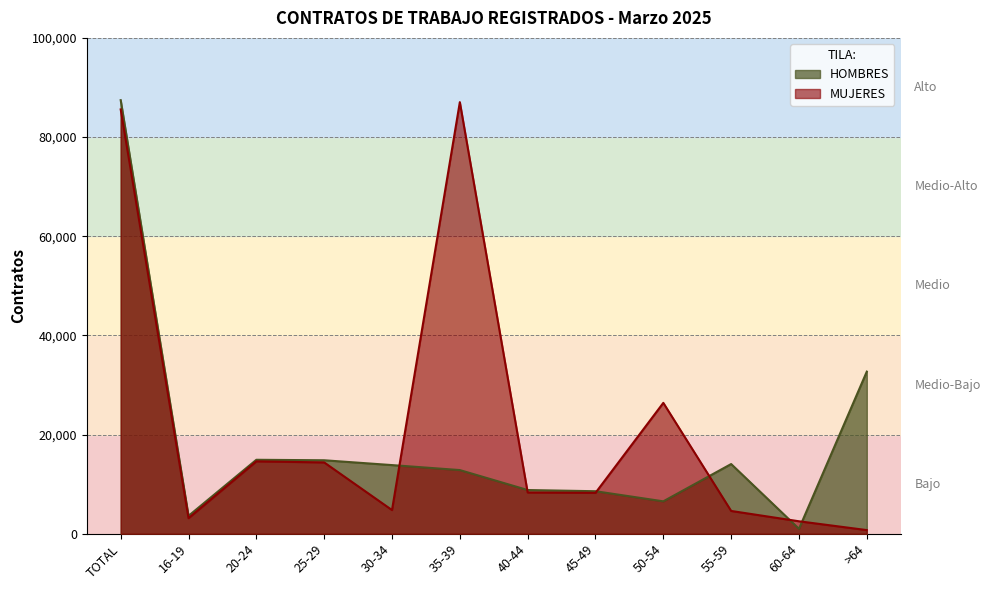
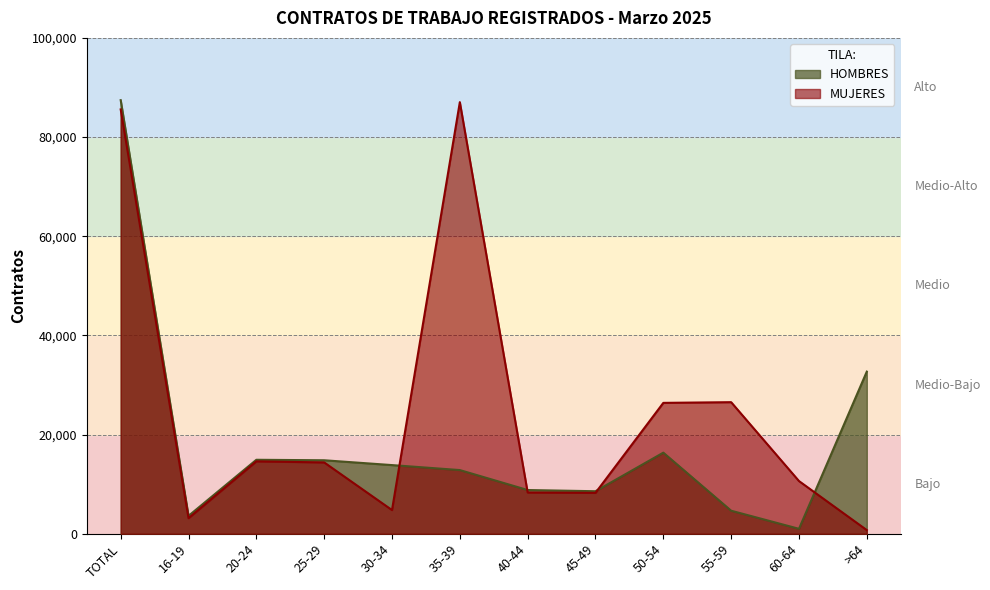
HOMBRES, 50-54: 7,000 -> 16,000
HOMBRES, 55-59: 14,000 -> 5,000
MUJERES, 55-59: 5,000 -> 27,000
MUJERES, 60-64: 3,000 -> 11,000
